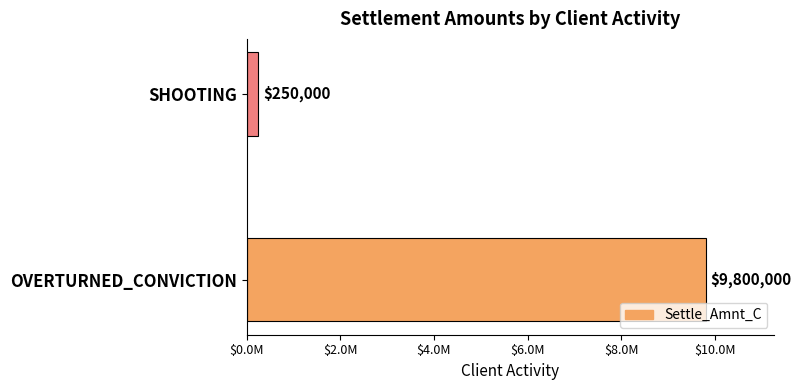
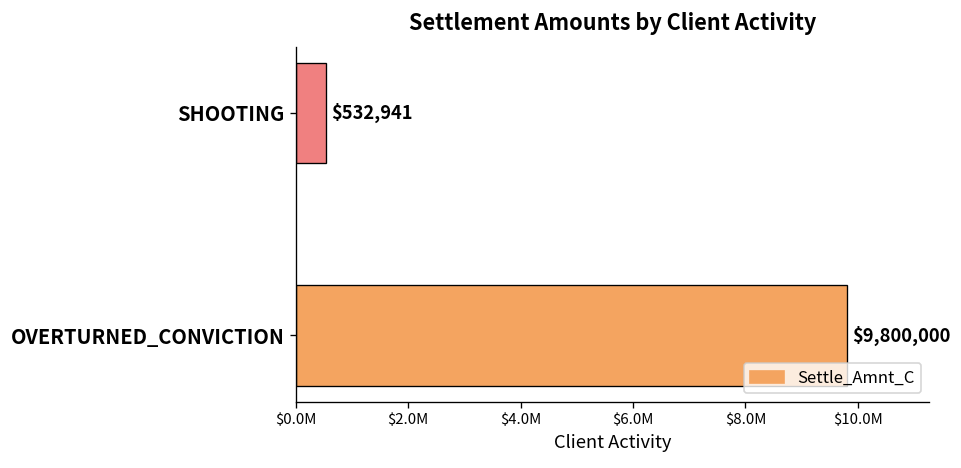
SHOOTING: $250,000 -> $532,941
